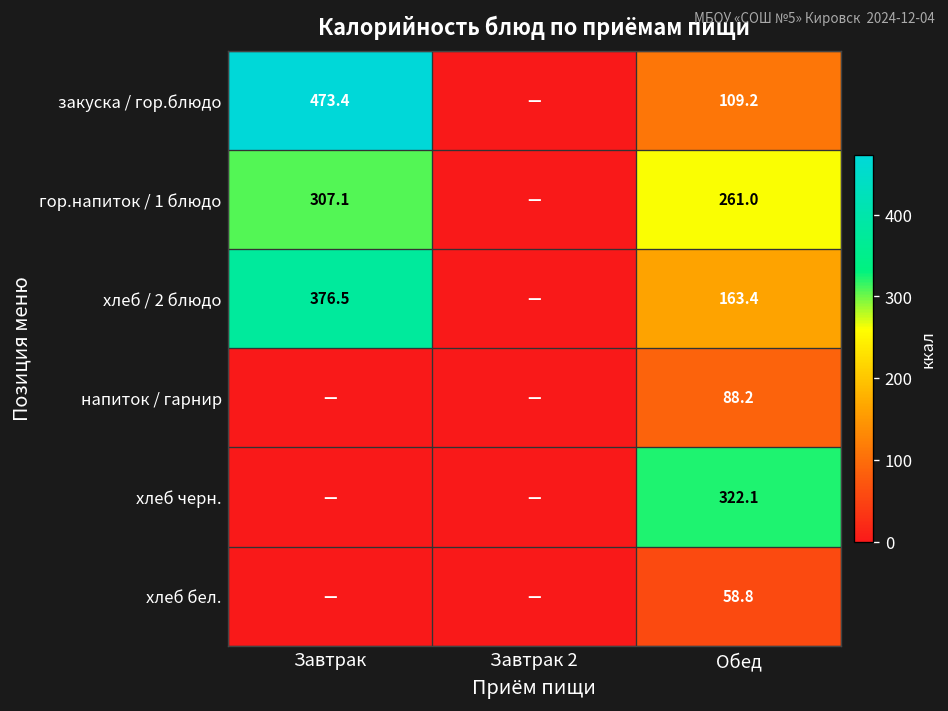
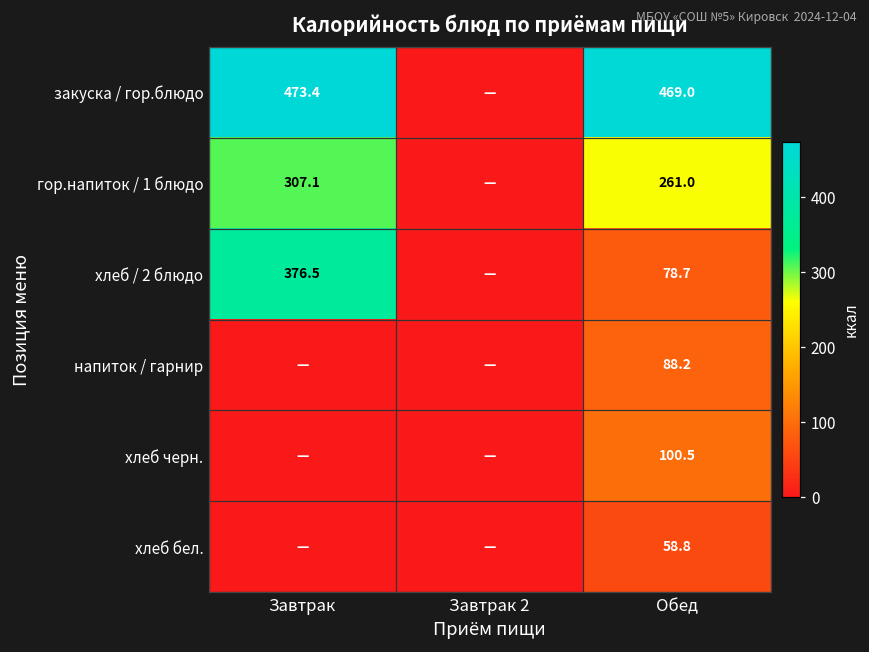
закуска / гор.блюдо, Обед: 109.2 -> 469.0
хлеб / 2 блюдо, Обед: 163.4 -> 78.7
хлеб черн., Обед: 322.1 -> 100.5
